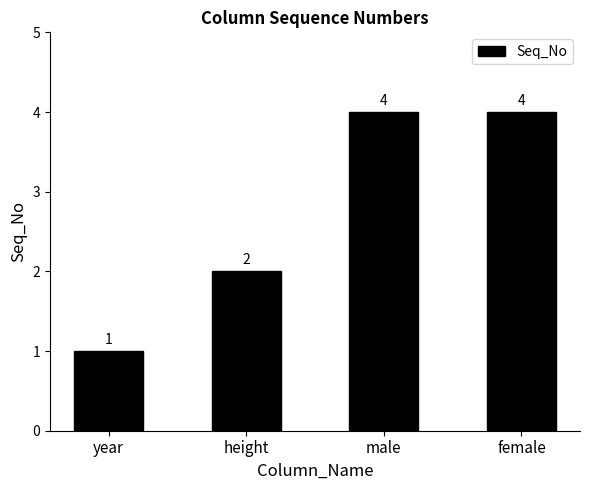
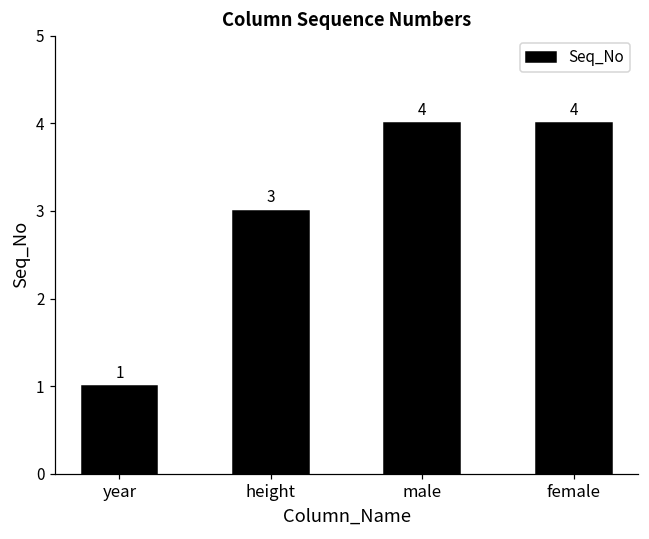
height: 2 -> 3
